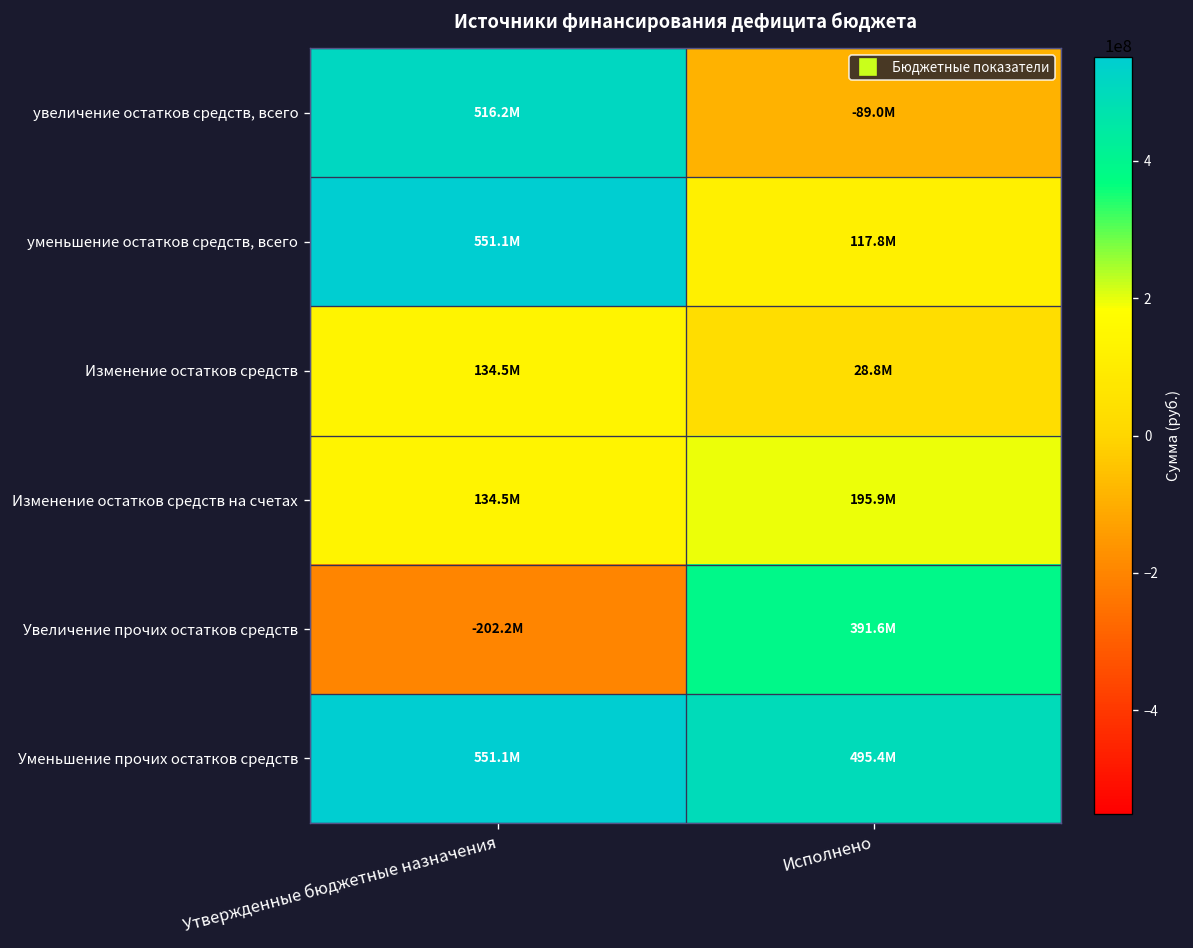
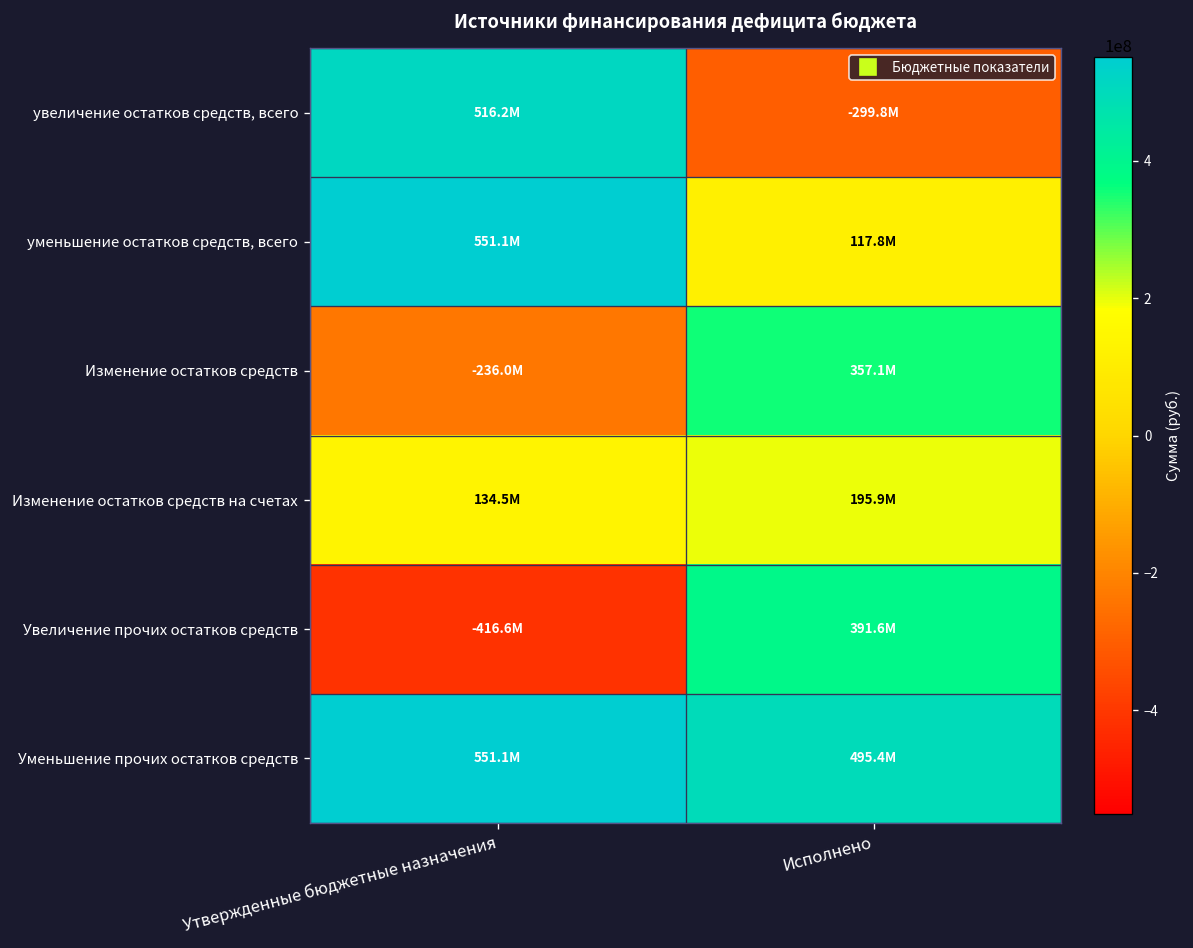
увеличение остатков средств, всего, Исполнено: -89.0M -> -299.8M
Изменение остатков средств, Утвержденные бюджетные назначения: 134.5M -> -236.0M
Изменение остатков средств, Исполнено: 28.8M -> 357.1M
Увеличение прочих остатков средств, Утвержденные бюджетные назначения: -202.2M -> -416.6M
